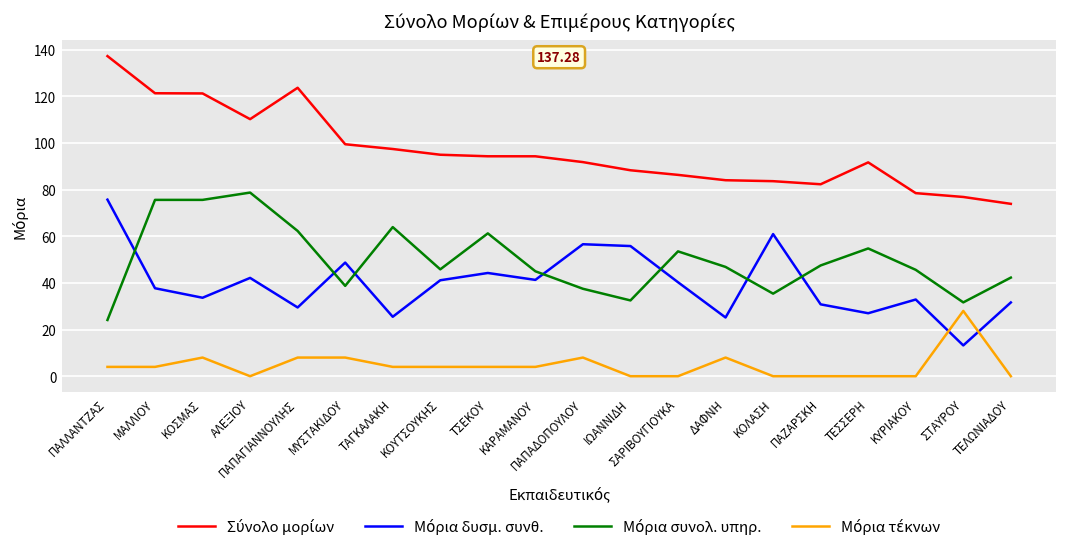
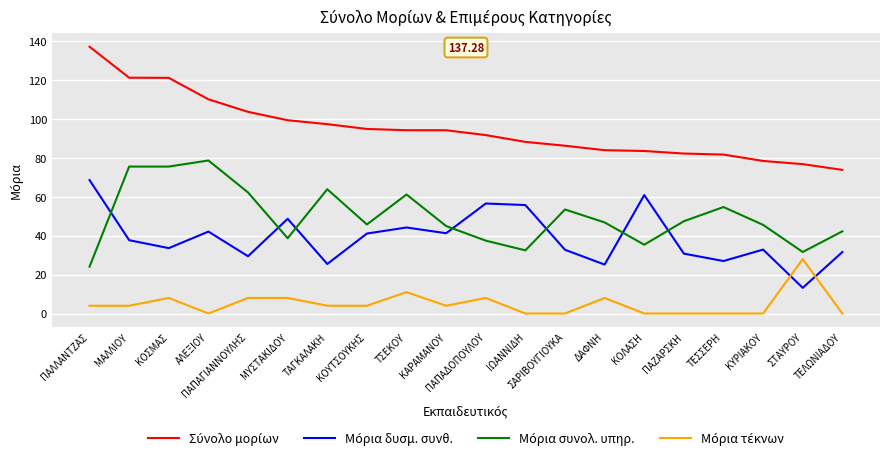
Μόρια δυσμ. συνθ., ΠΑΛΛΑΝΤΖΑΣ: 76 -> 69
Σύνολο μορίων, ΠΑΠΑΓΙΑΝΝΟΥΛΗΣ: 124 -> 104
Μόρια τέκνων, ΤΣΕΚΟΥ: 4 -> 11
Μόρια δυσμ. συνθ., ΣΑΡΙΒΟΥΓΙΟΥΚΑ: 40 -> 33
Σύνολο μορίων, ΤΕΣΣΕΡΗ: 92 -> 82
